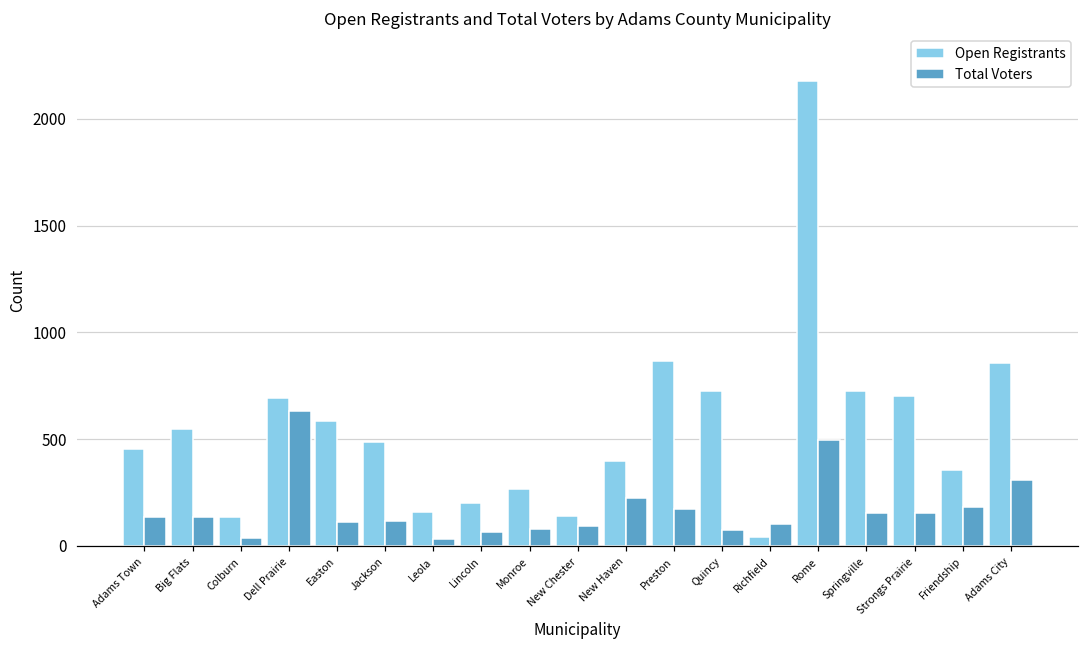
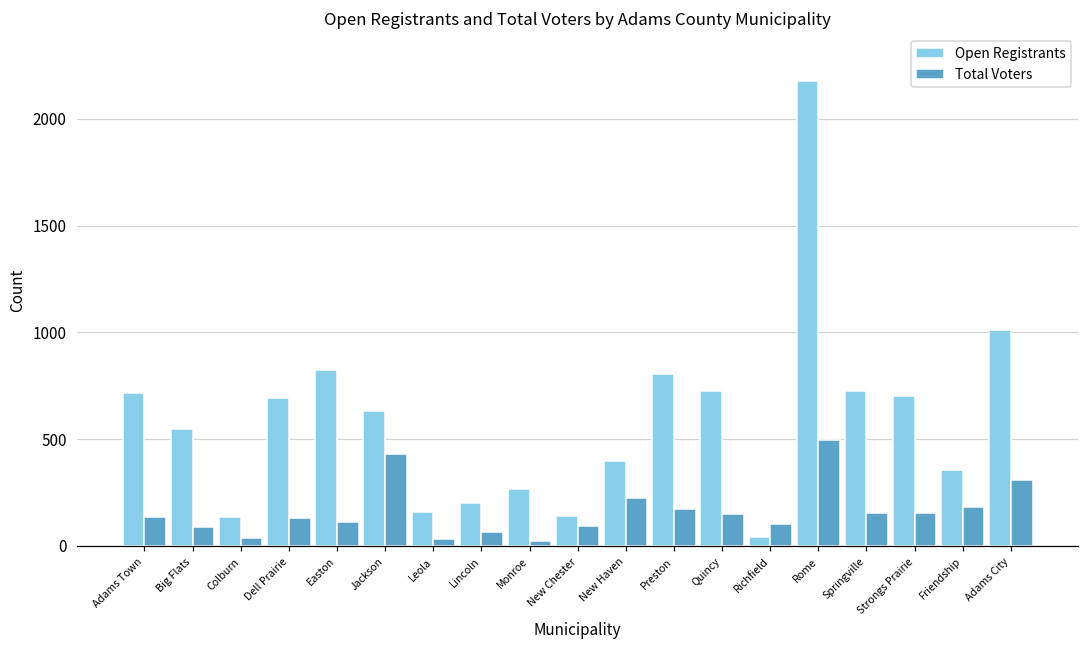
Open Registrants, Adams Town: 460 -> 720
Total Voters, Big Flats: 130 -> 90
Total Voters, Dell Prairie: 630 -> 130
Open Registrants, Easton: 590 -> 820
Open Registrants, Jackson: 490 -> 630
Total Voters, Jackson: 120 -> 430
Total Voters, Monroe: 80 -> 20
Open Registrants, Preston: 870 -> 800
Total Voters, Quincy: 70 -> 150
Open Registrants, Adams City: 860 -> 1010
